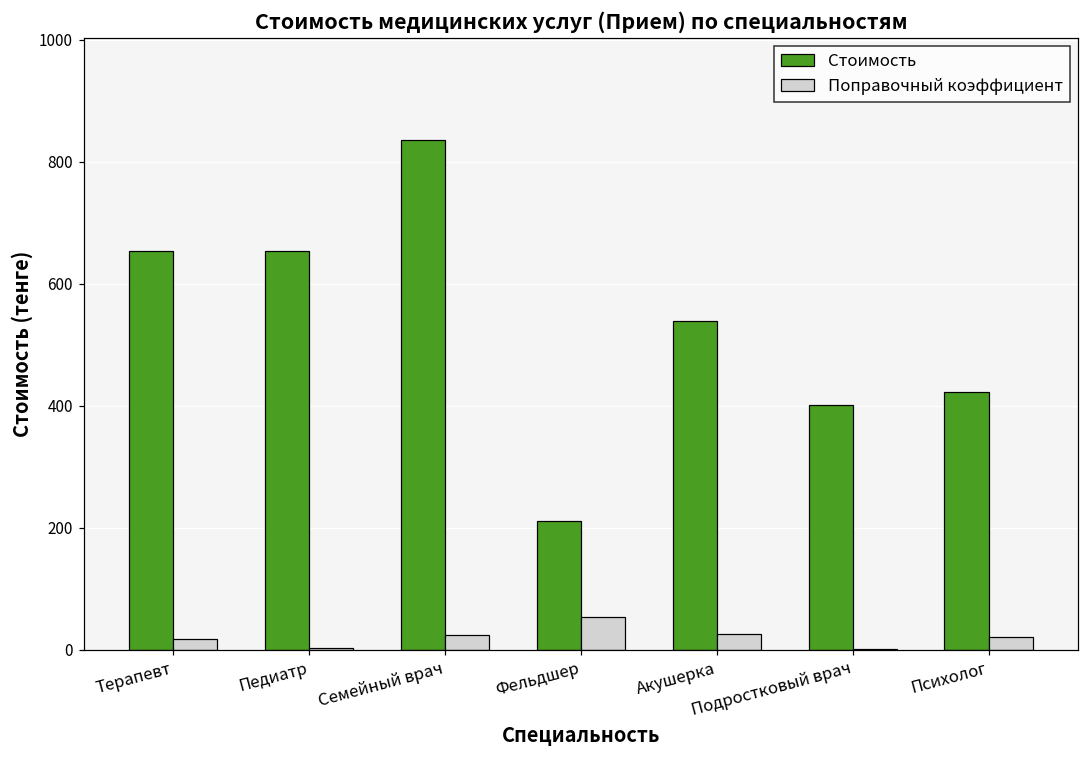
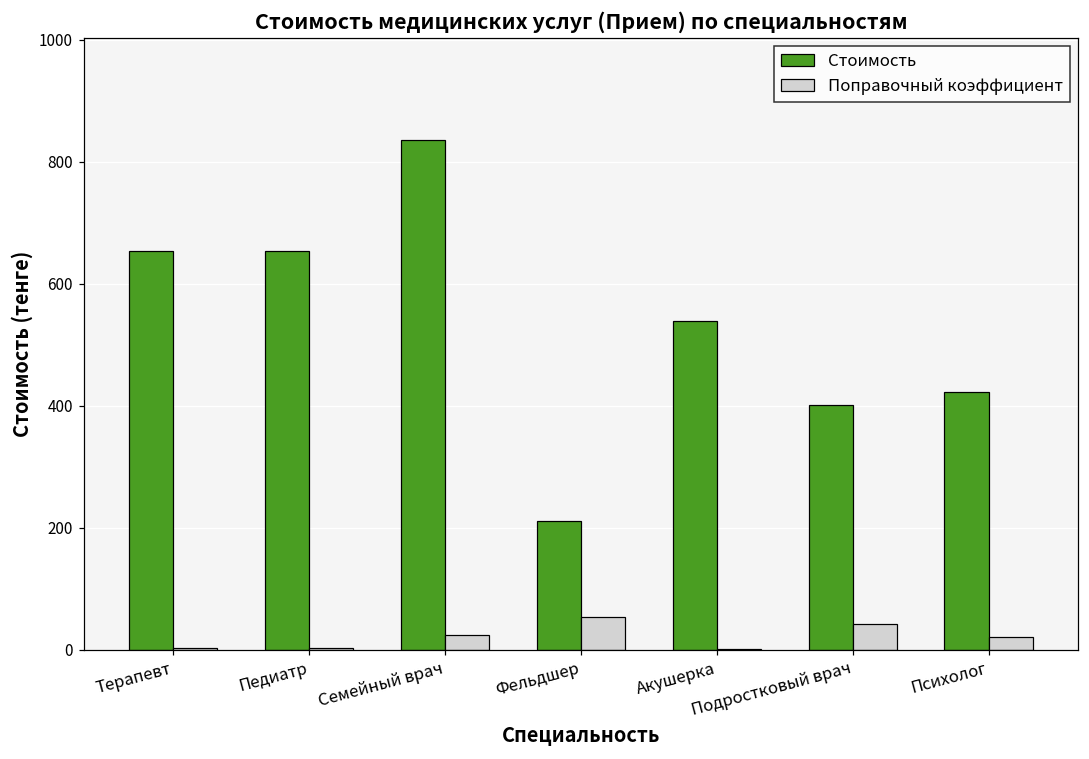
Поправочный коэффициент, Терапевт: 20 -> 0
Поправочный коэффициент, Акушерка: 30 -> 0
Поправочный коэффициент, Подростковый врач: 0 -> 40
